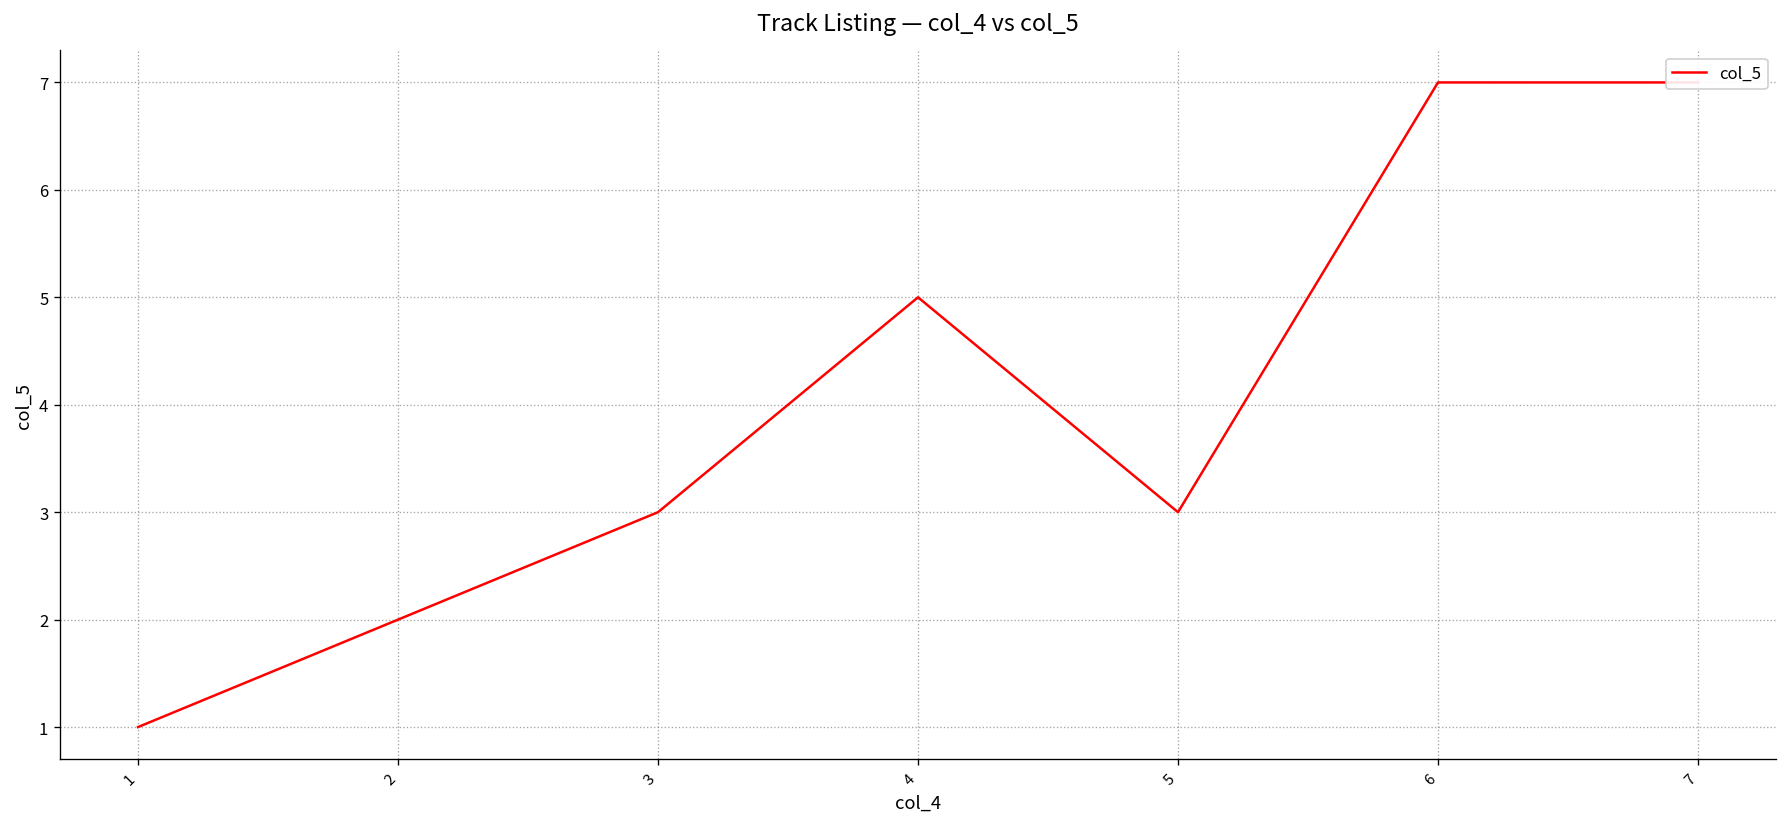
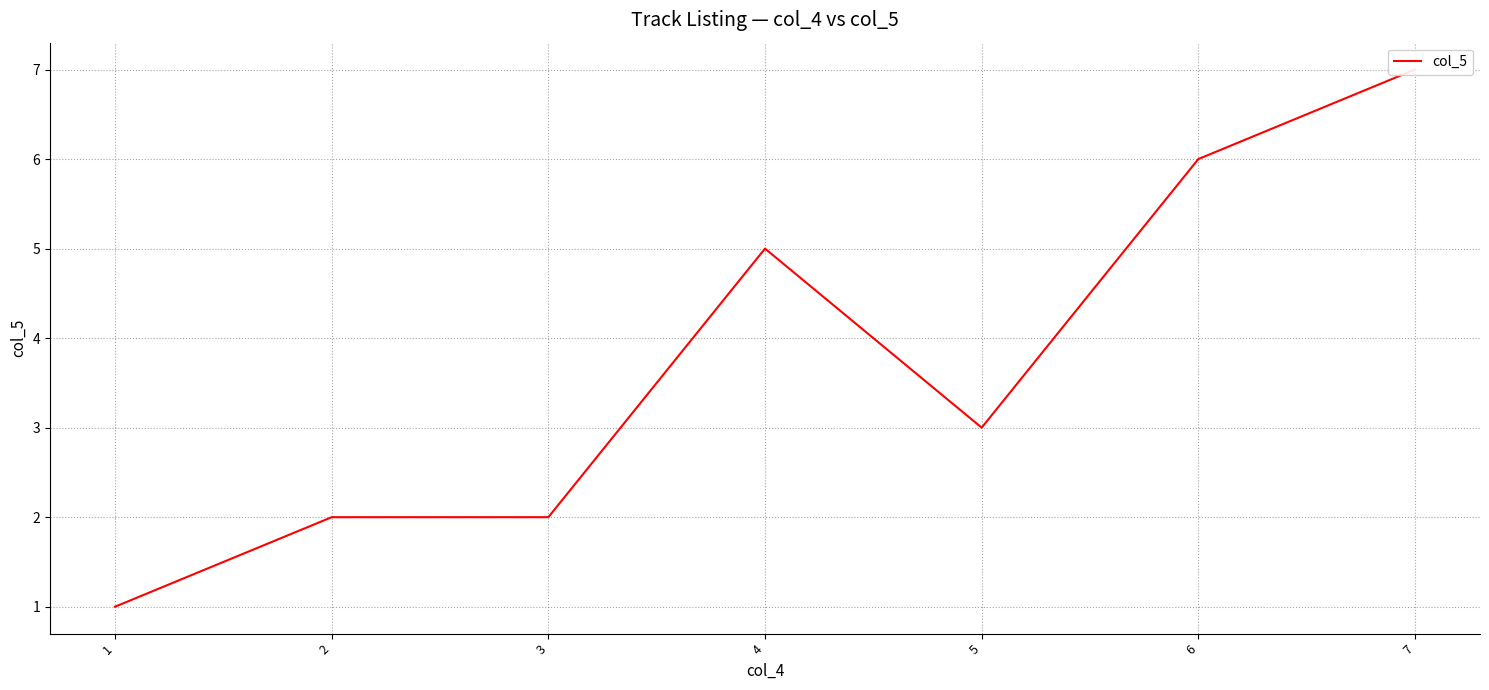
3: 3 -> 2
6: 7 -> 6
